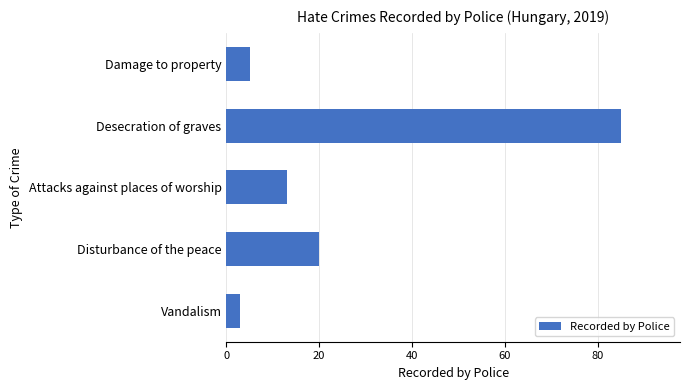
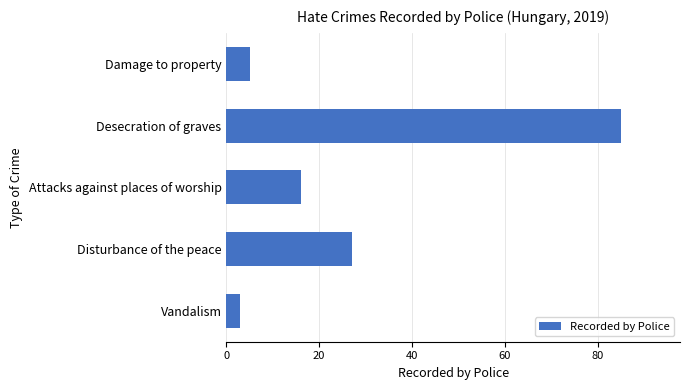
Attacks against places of worship: 13 -> 16
Disturbance of the peace: 20 -> 27
